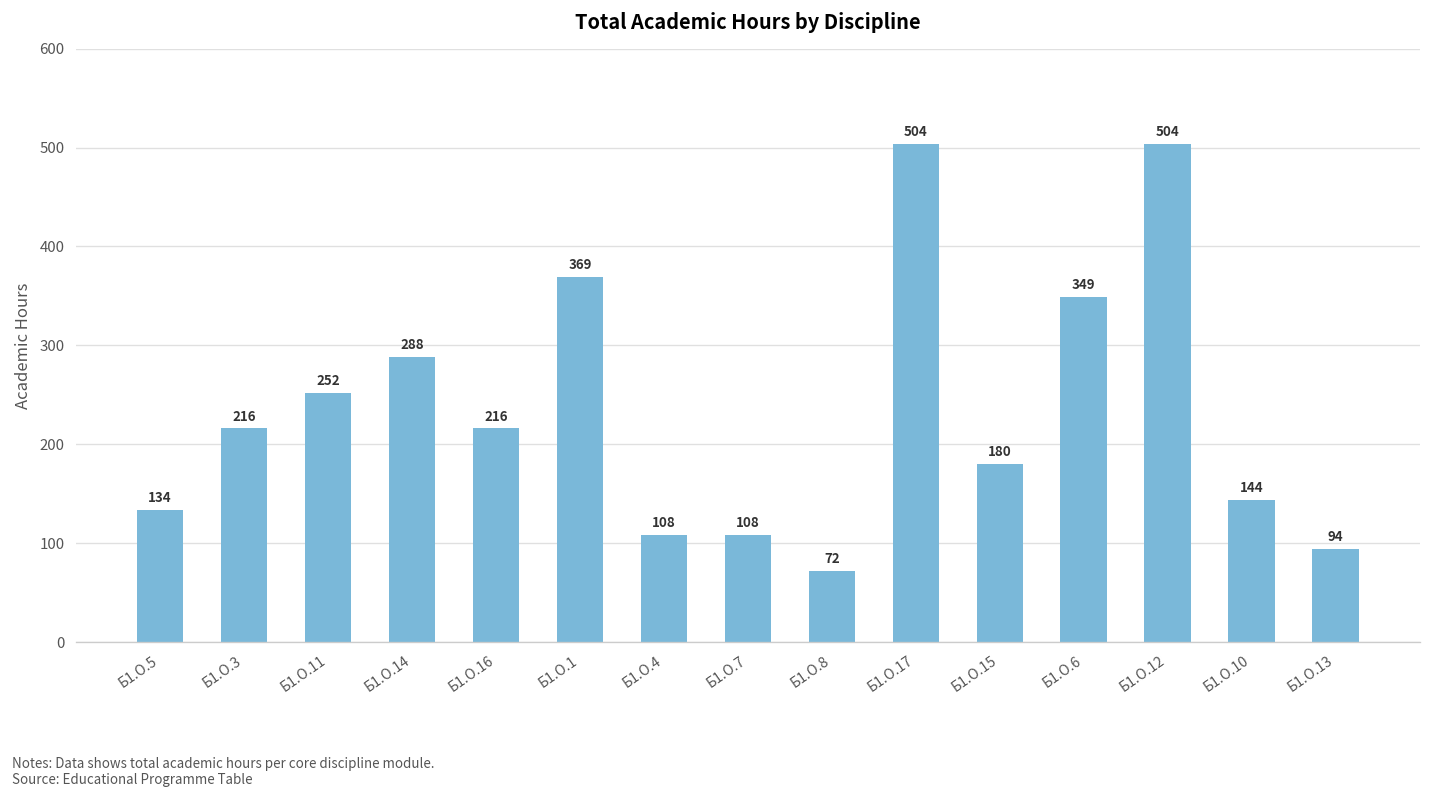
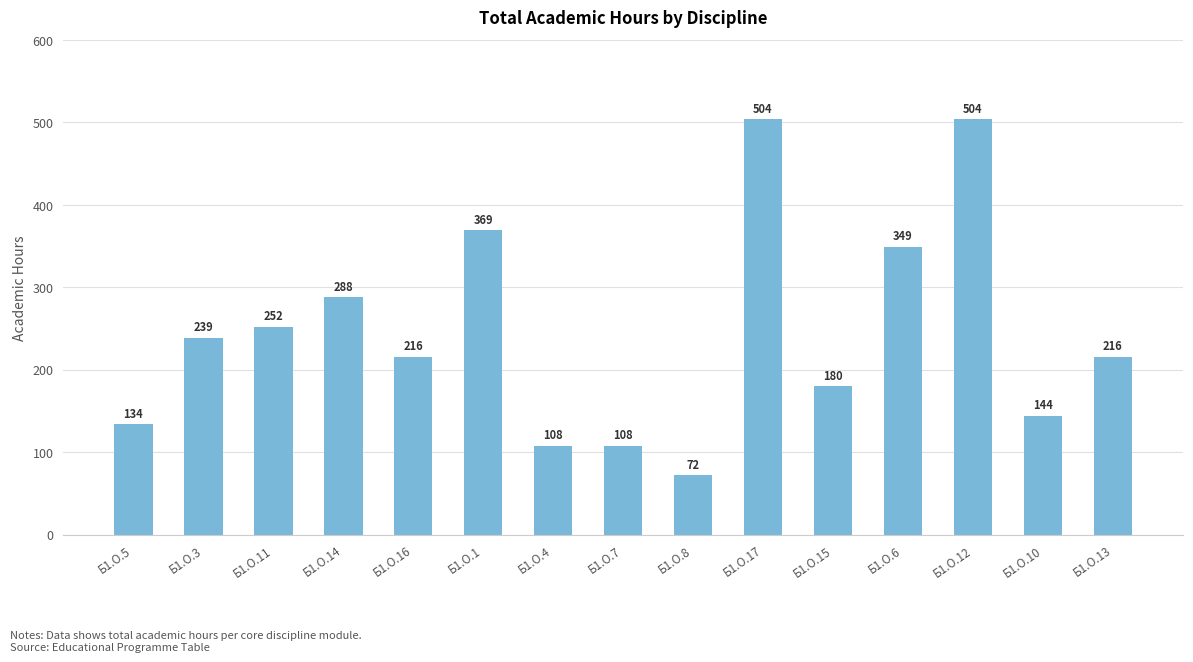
Б1.О.3: 216 -> 239
Б1.О.13: 94 -> 216
